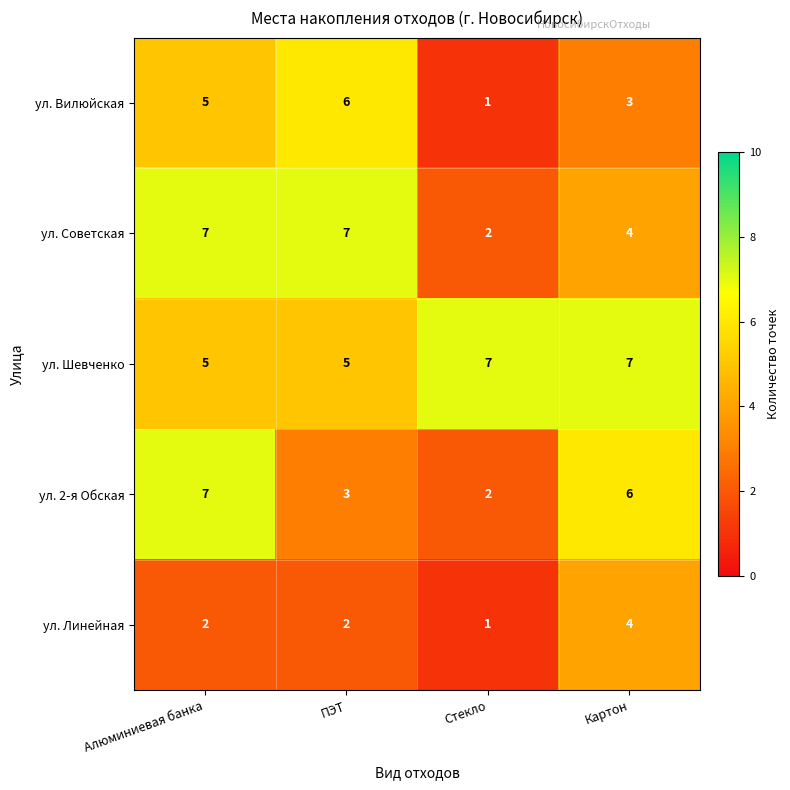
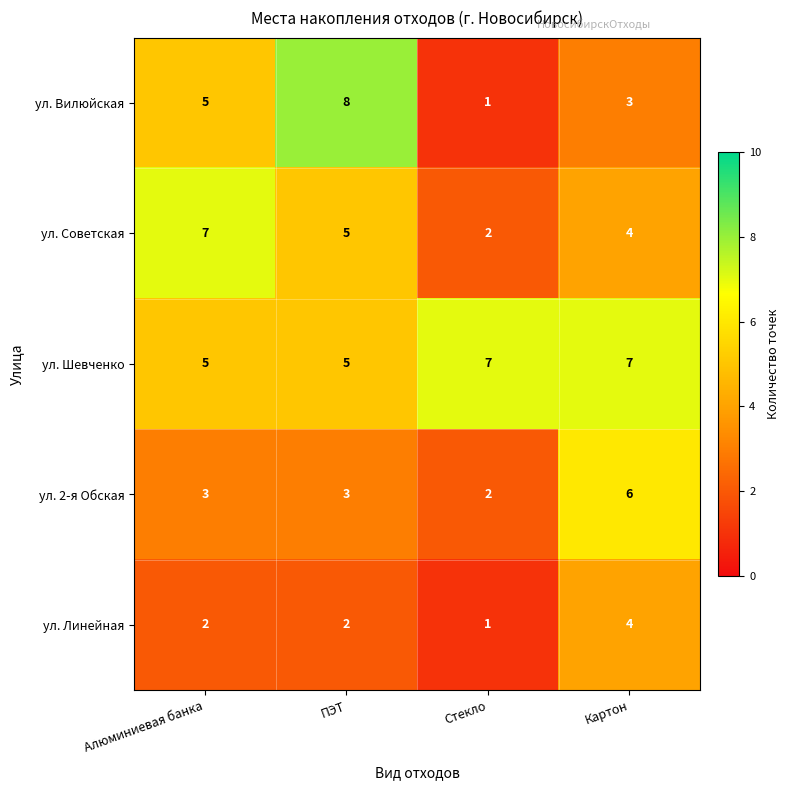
ул. Вилюйская, ПЭТ: 6 -> 8
ул. Советская, ПЭТ: 7 -> 5
ул. 2-я Обская, Алюминиевая банка: 7 -> 3
